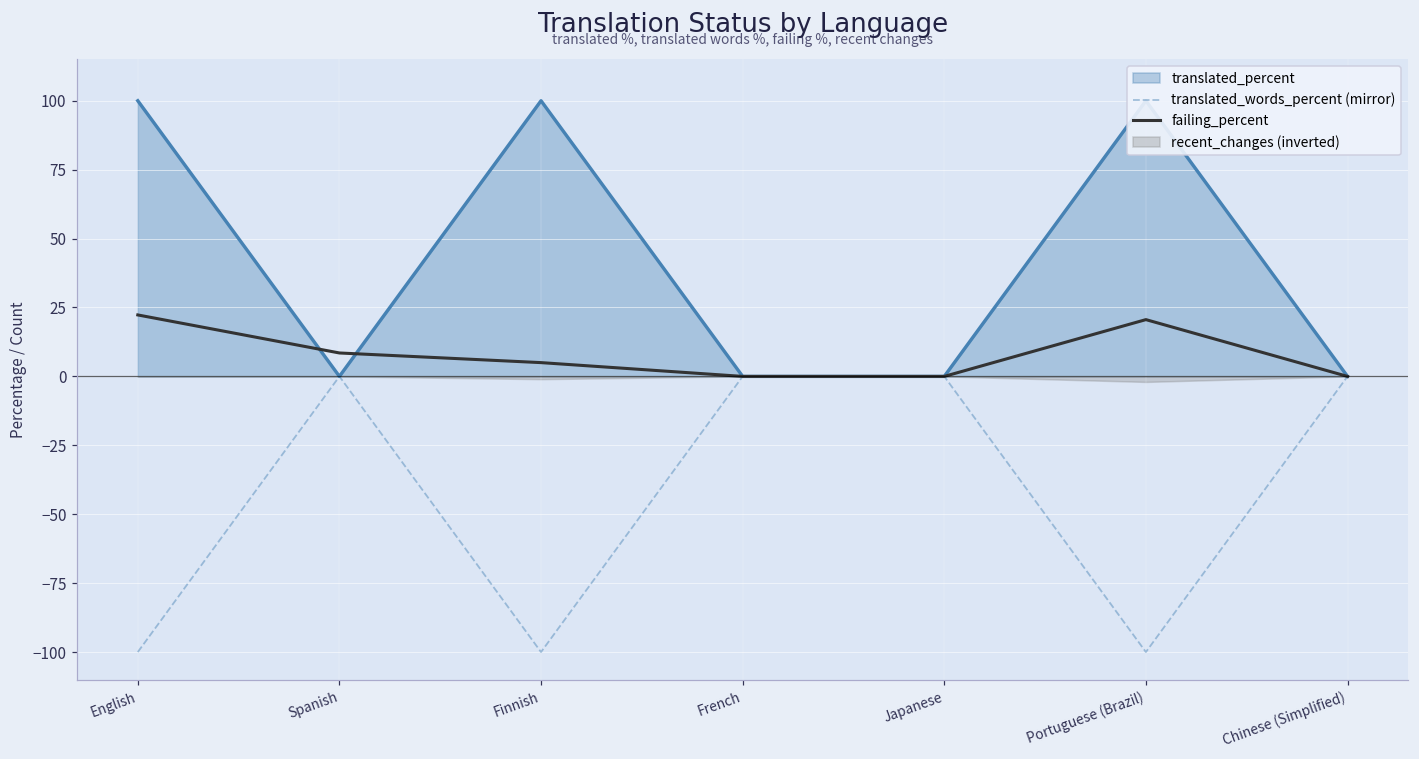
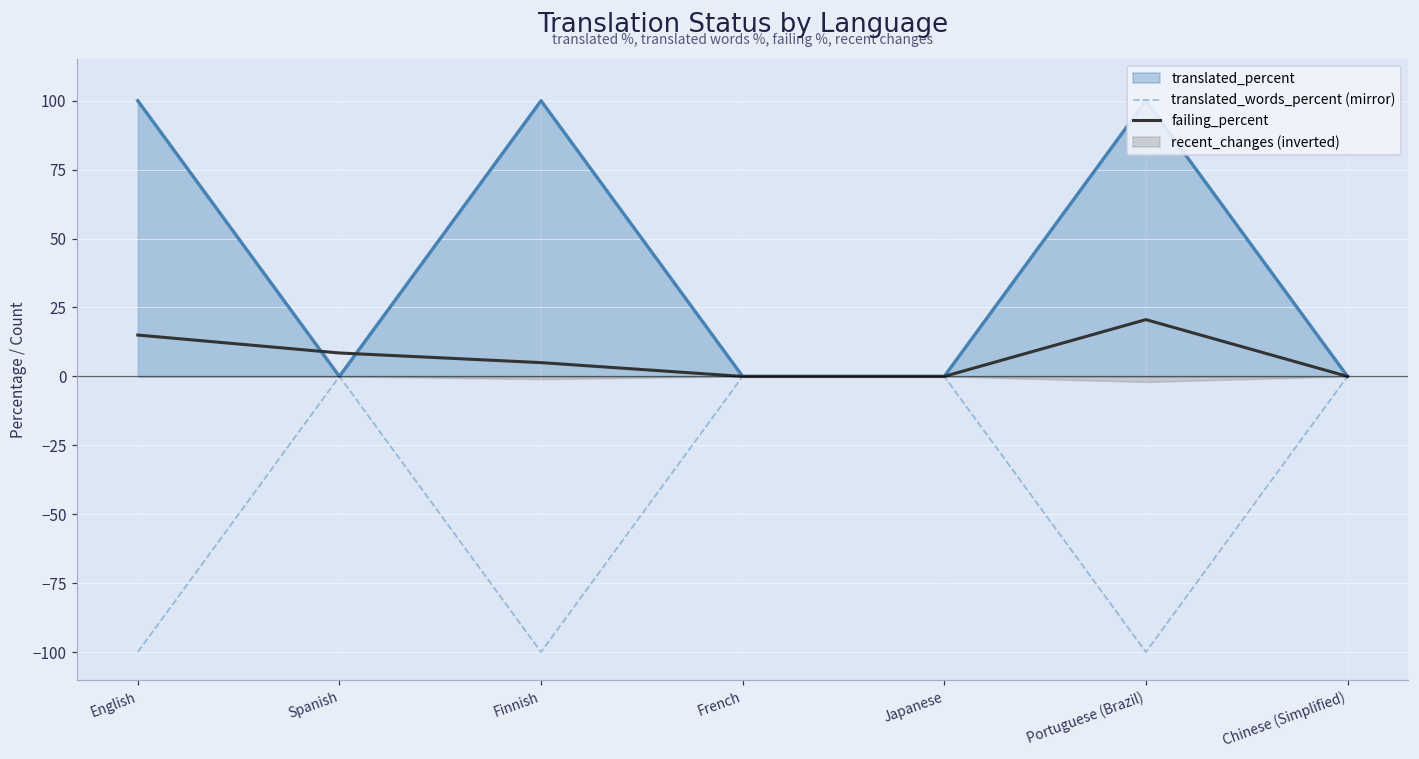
failing_percent, English: 22 -> 15
